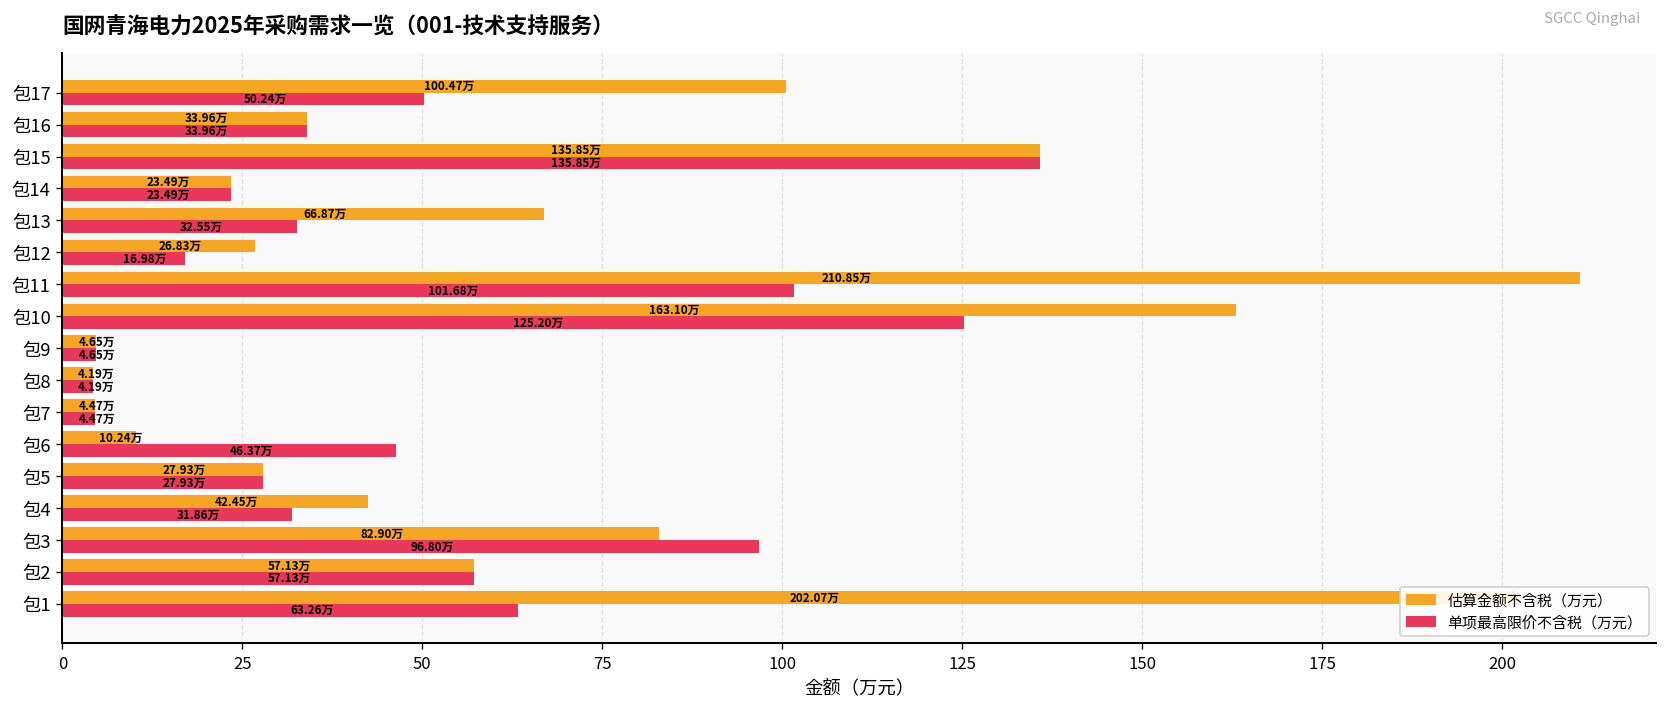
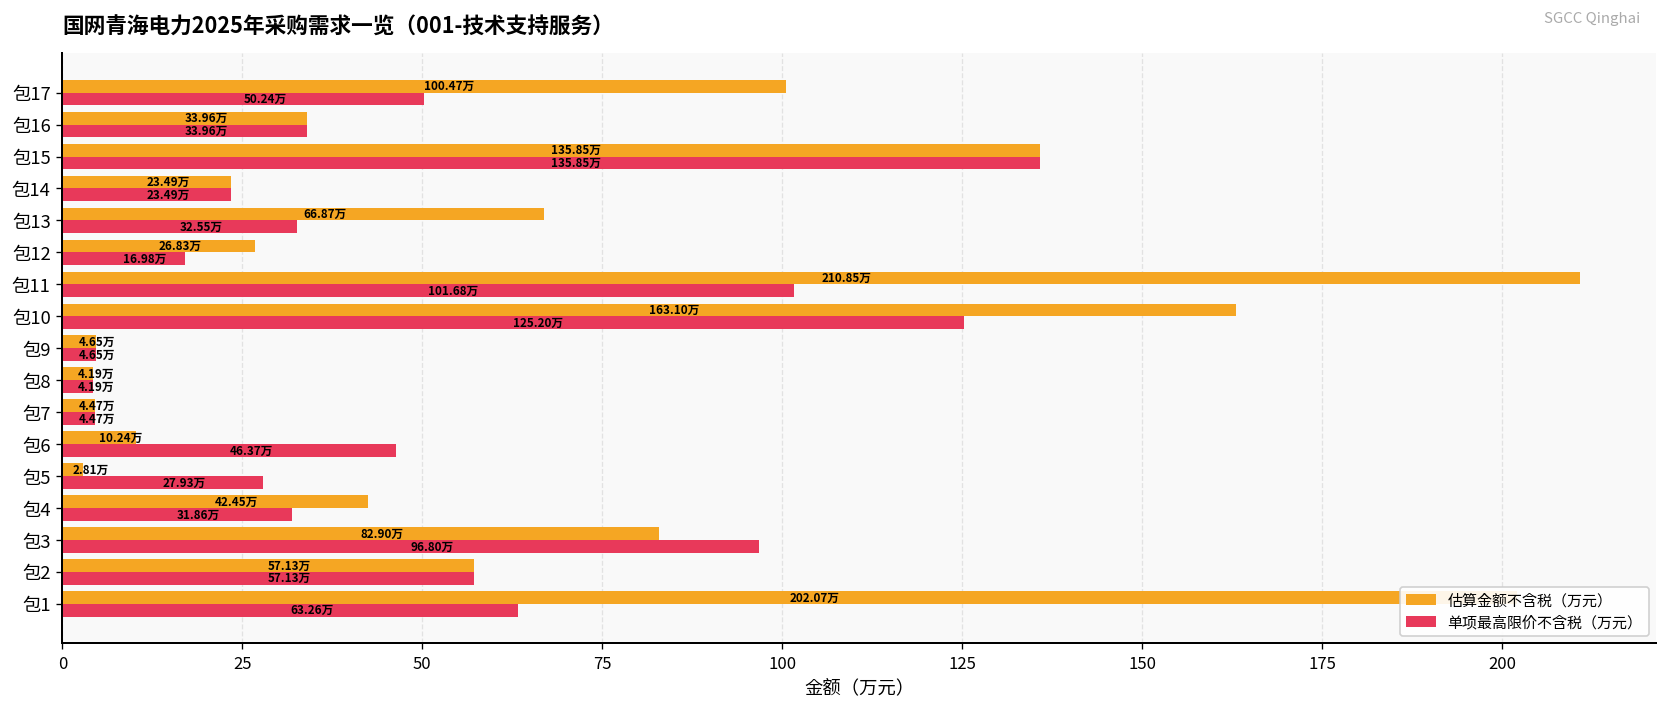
估算金额不含税（万元）, 包5: 27.93万 -> 2.81万
